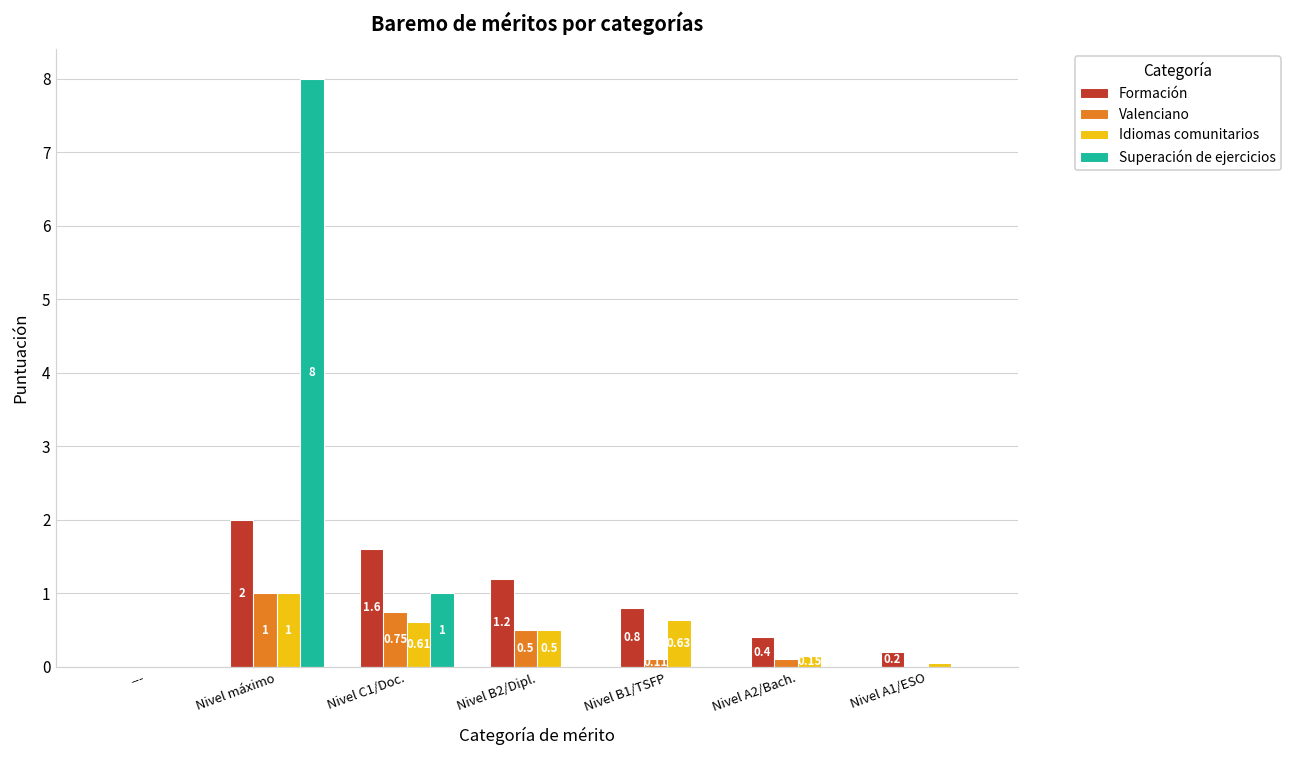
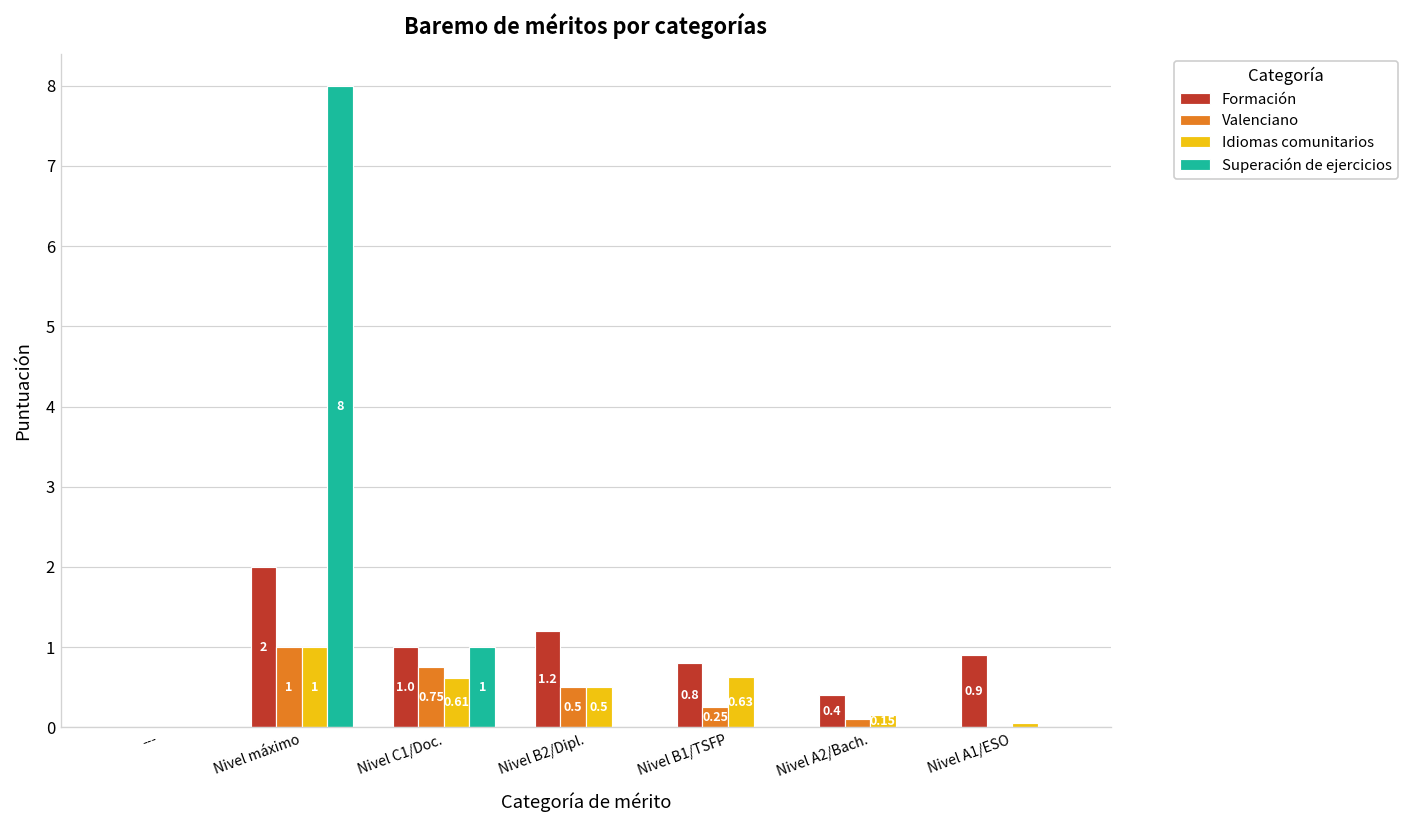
Formación, Nivel C1/Doc.: 1.6 -> 1.0
Valenciano, Nivel B1/TSFP: 0.1 -> 0.3
Formación, Nivel A1/ESO: 0.2 -> 0.9
